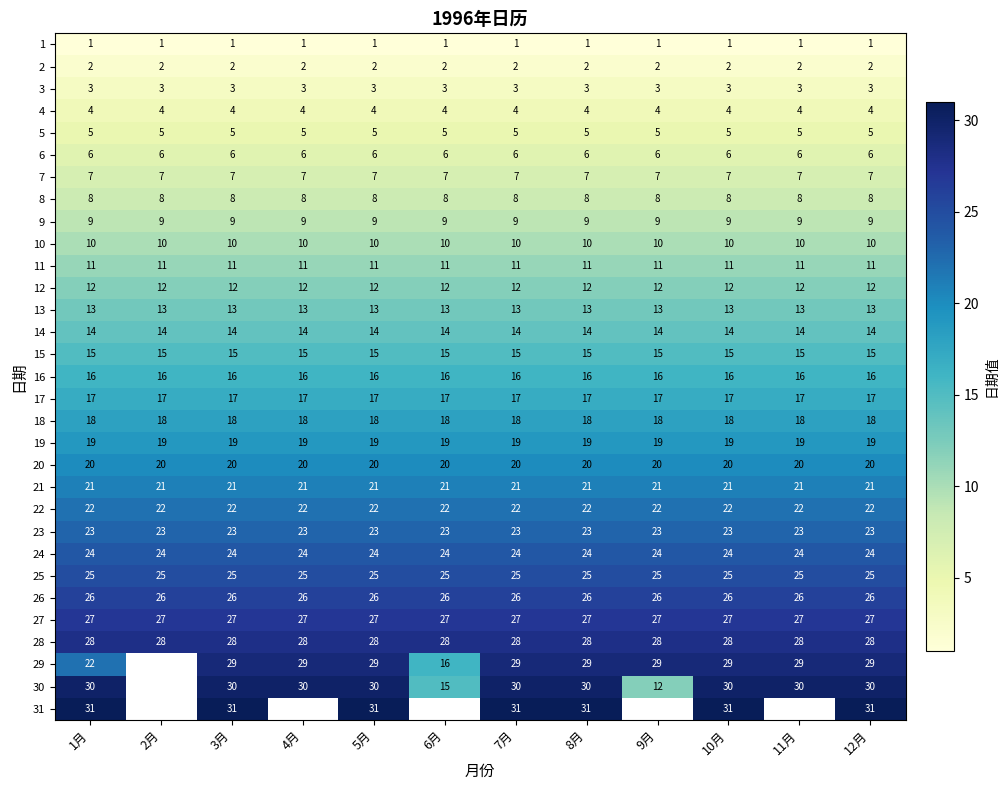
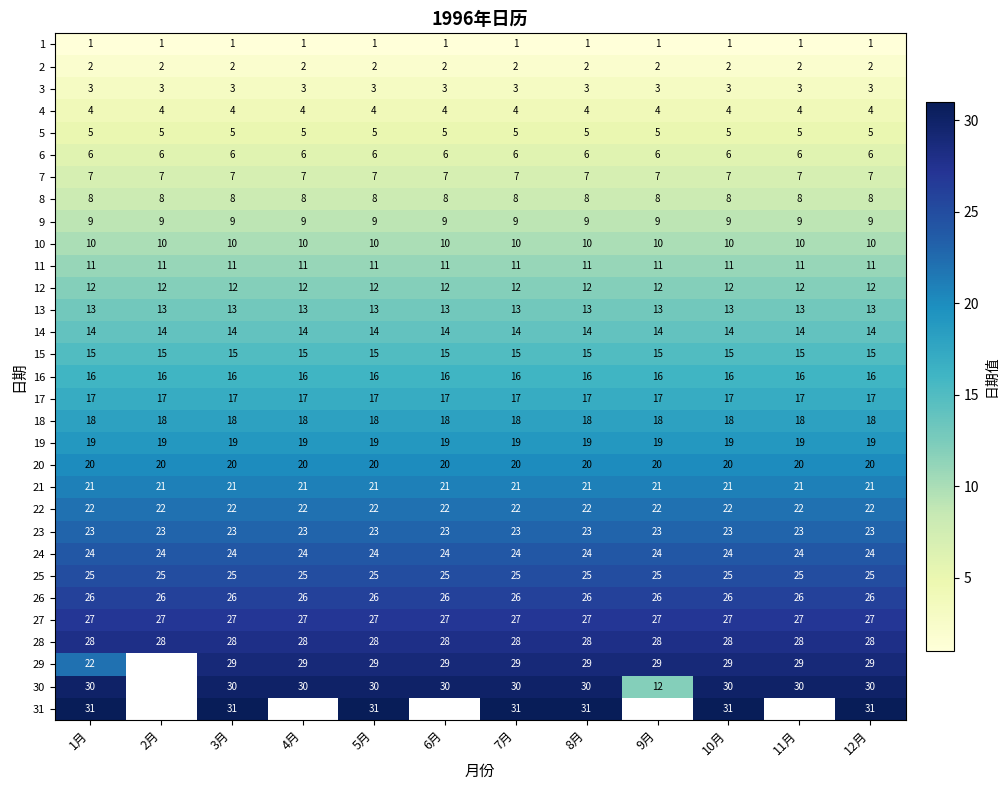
29, 6月: 16 -> 29
30, 6月: 15 -> 30
